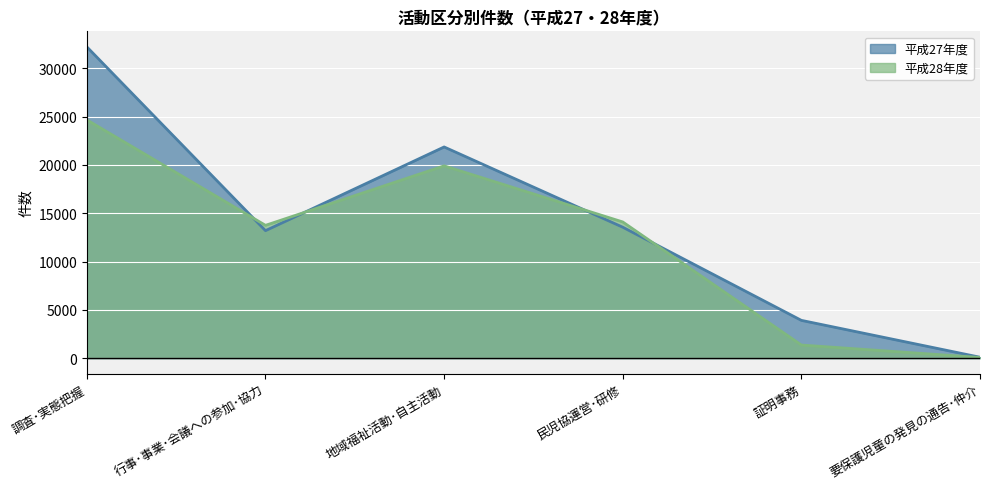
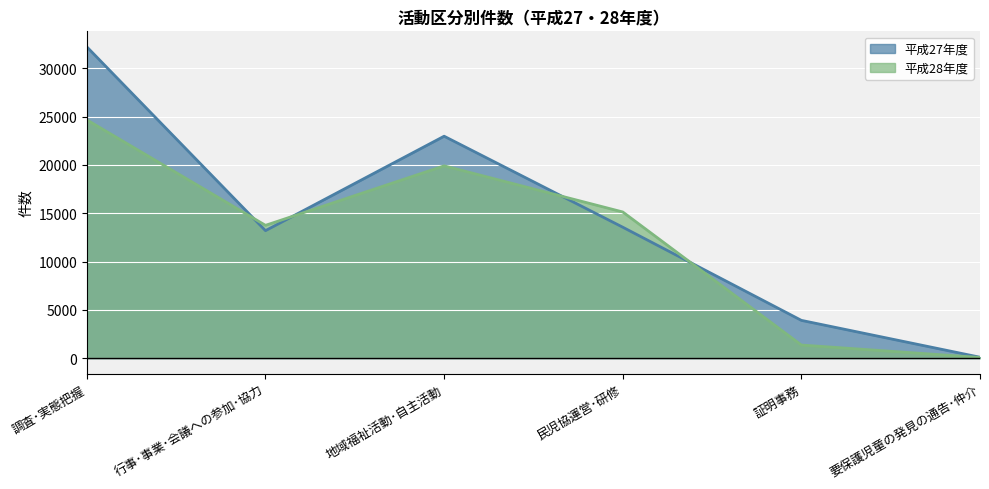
平成27年度, 地域福祉活動･自主活動: 22000 -> 23000
平成28年度, 民児協運営･研修: 14000 -> 15000
